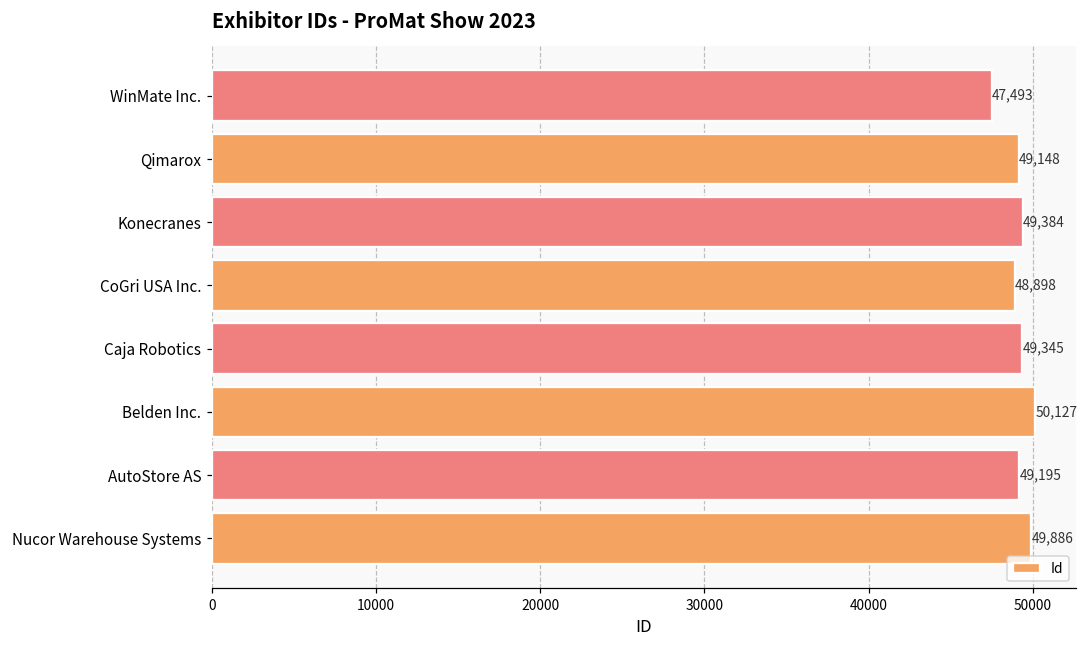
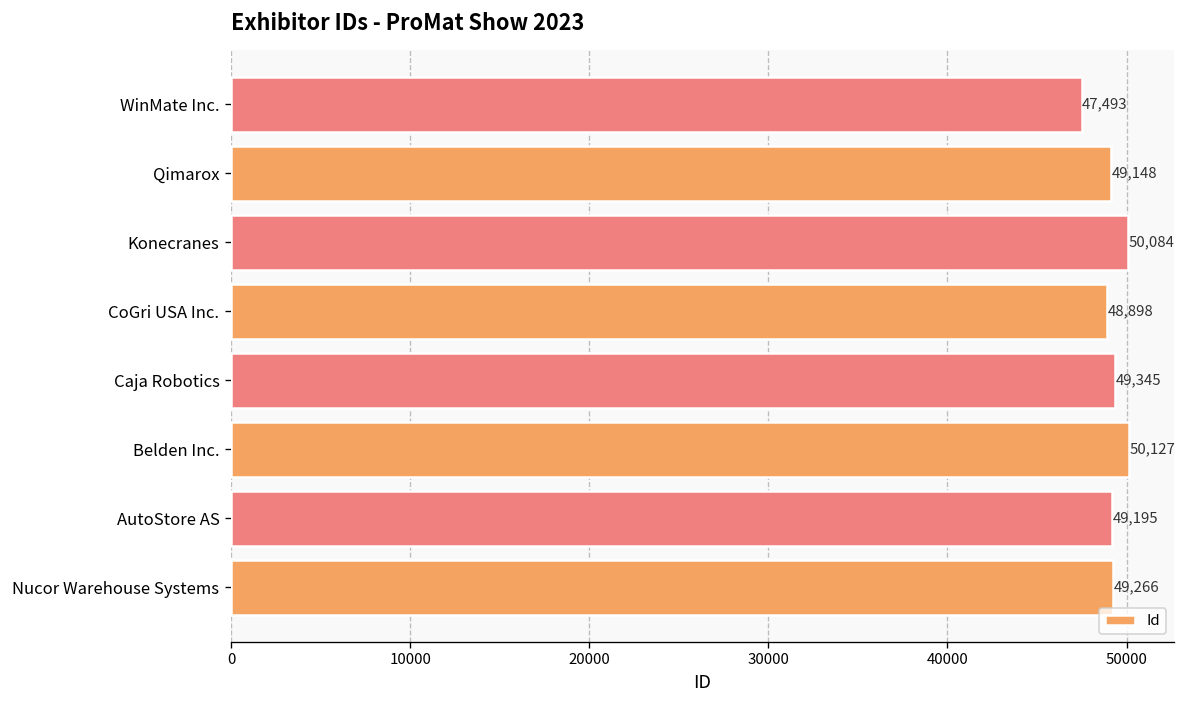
Konecranes: 49,384 -> 50,084
Nucor Warehouse Systems: 49,886 -> 49,266
